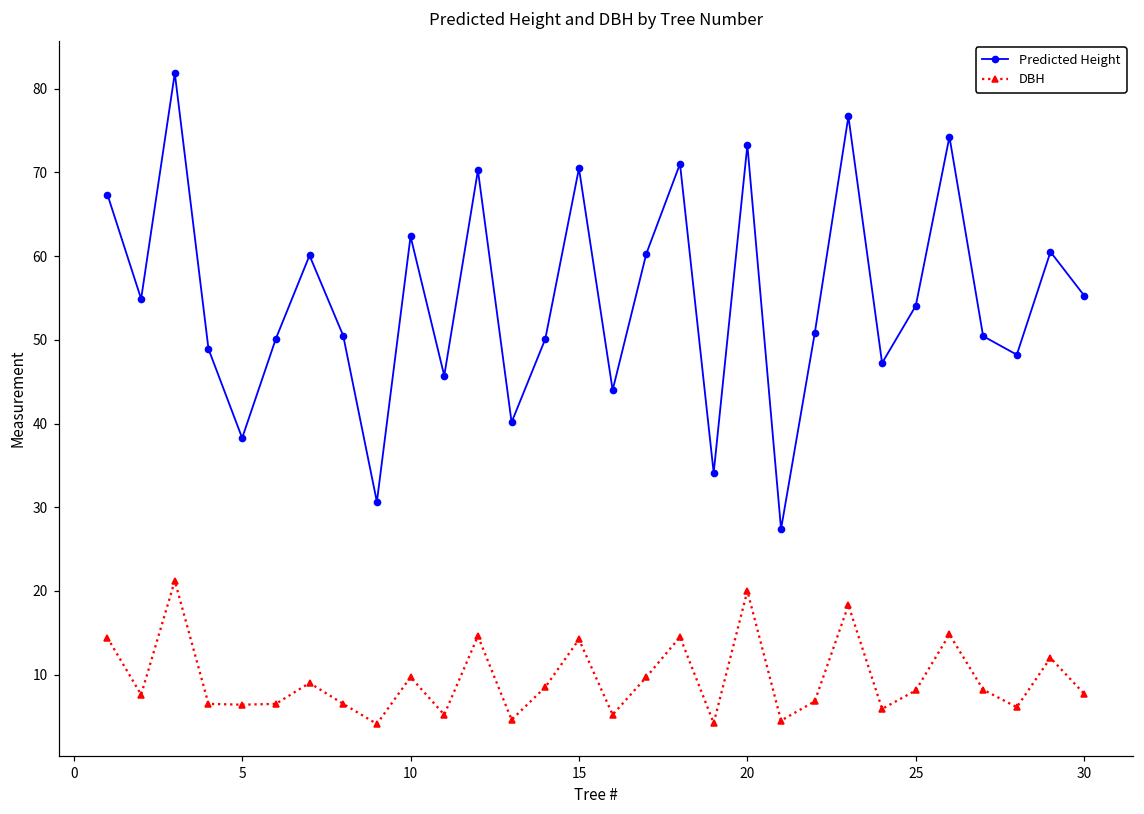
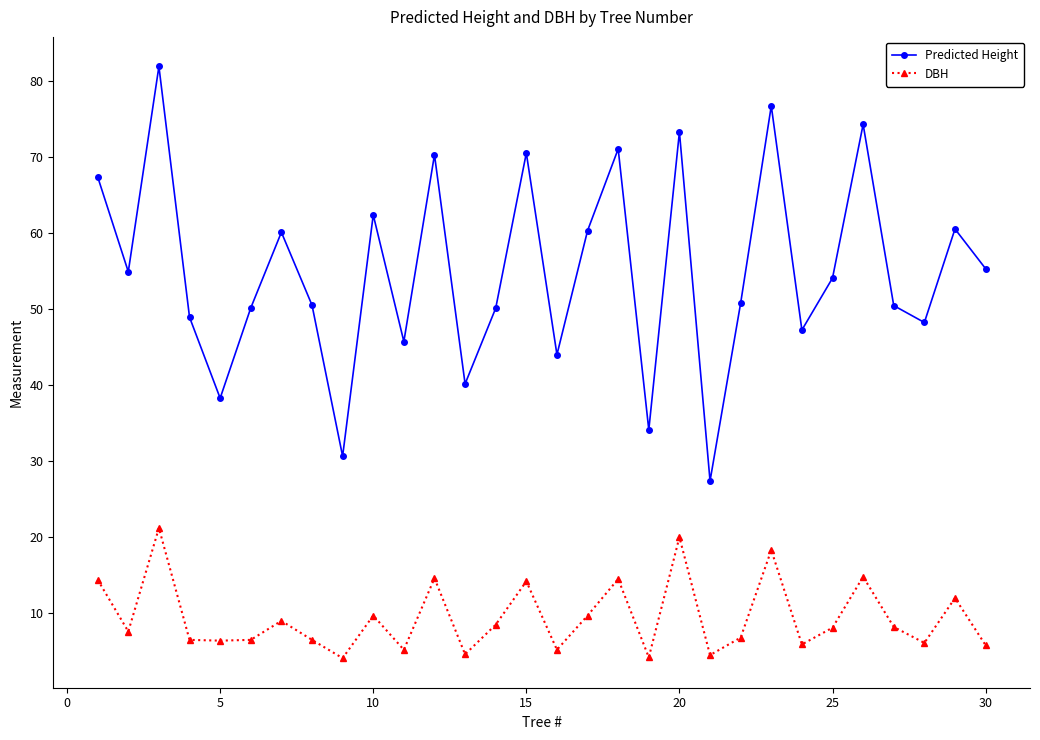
DBH, 30: 8 -> 6
